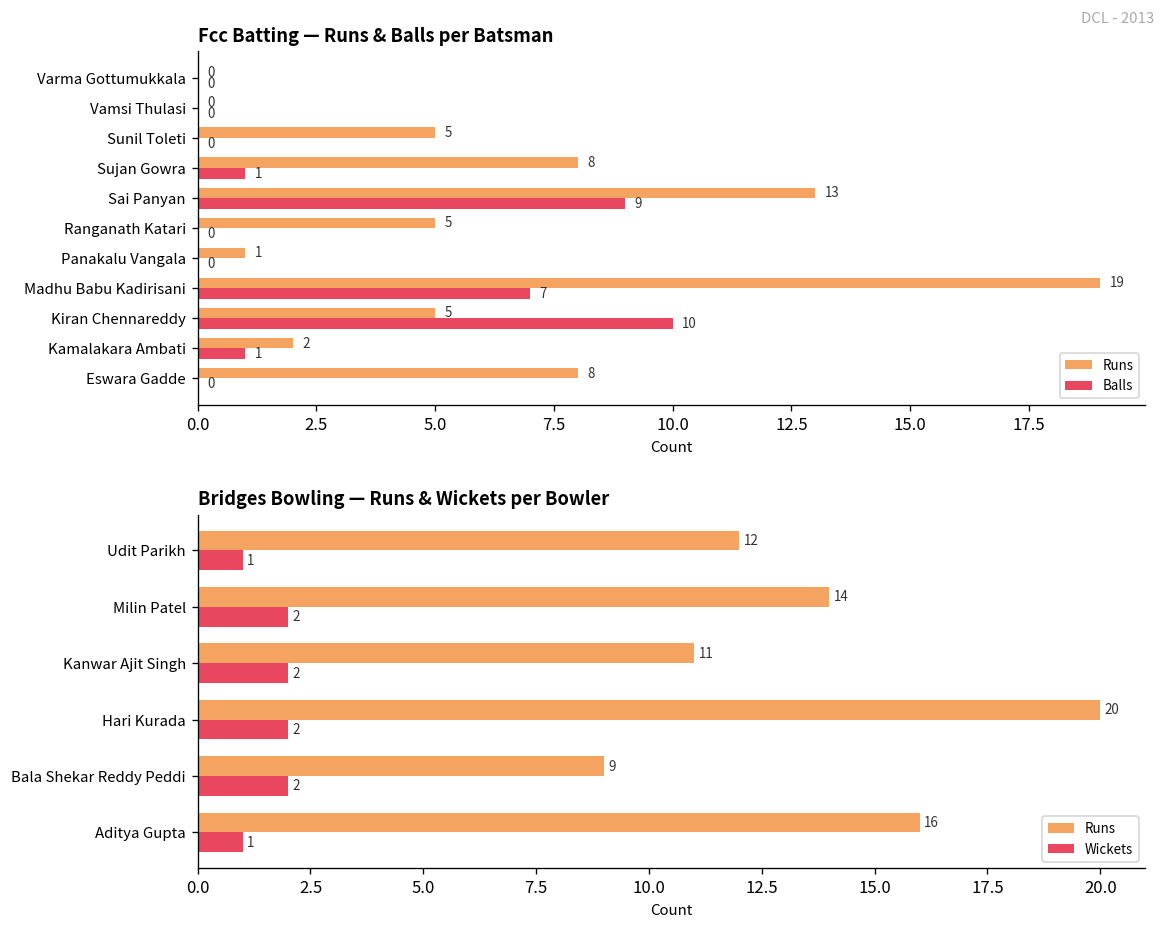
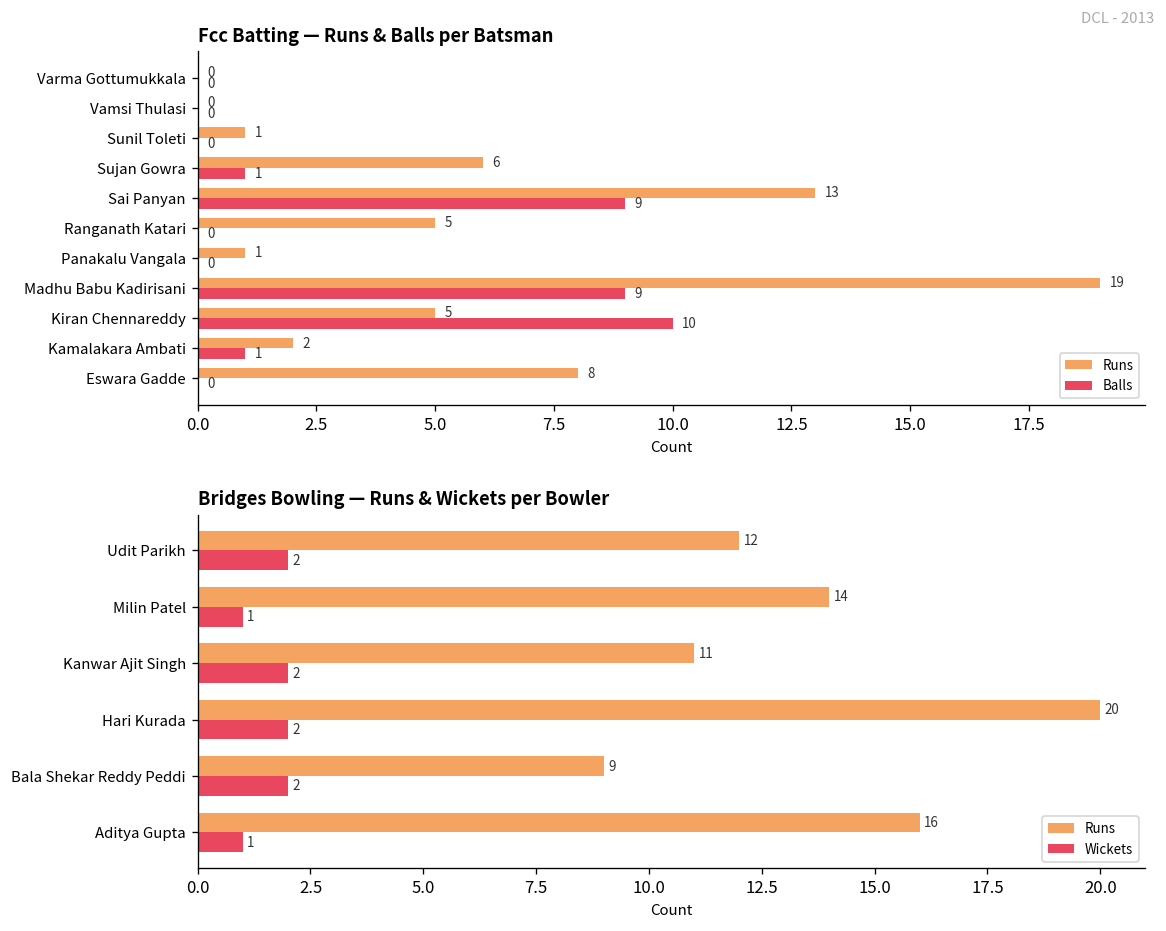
Fcc Batting — Runs & Balls per Batsman, Runs, Sunil Toleti: 5 -> 1
Fcc Batting — Runs & Balls per Batsman, Runs, Sujan Gowra: 8 -> 6
Fcc Batting — Runs & Balls per Batsman, Balls, Madhu Babu Kadirisani: 7 -> 9
Bridges Bowling — Runs & Wickets per Bowler, Wickets, Udit Parikh: 1 -> 2
Bridges Bowling — Runs & Wickets per Bowler, Wickets, Milin Patel: 2 -> 1
